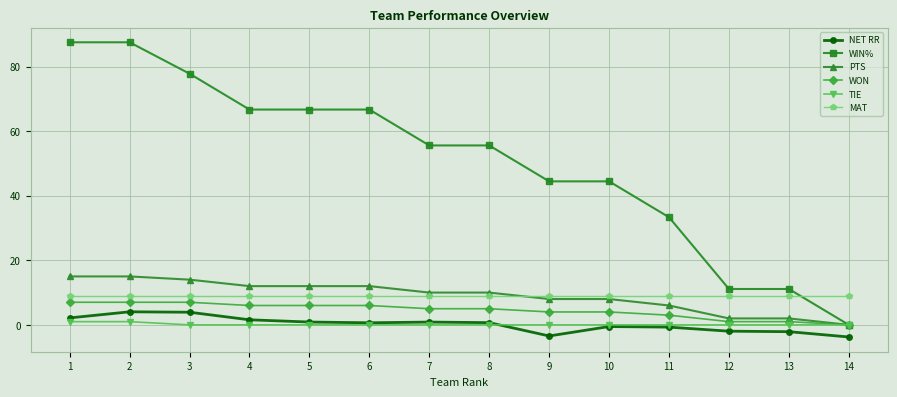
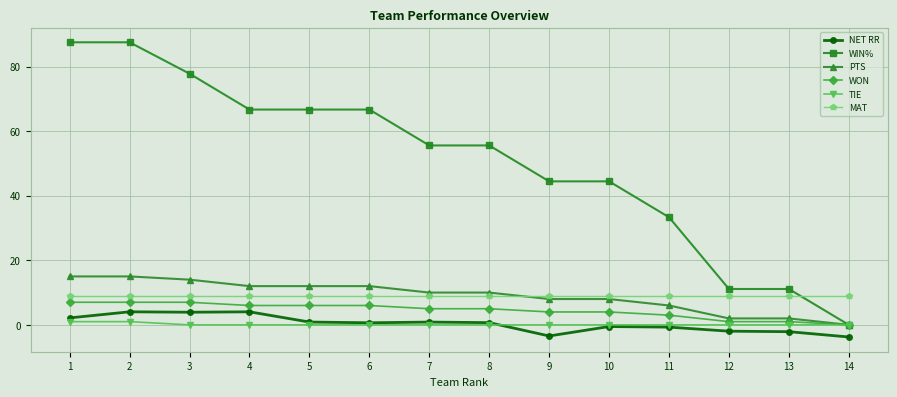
NET RR, 4: 2 -> 4
